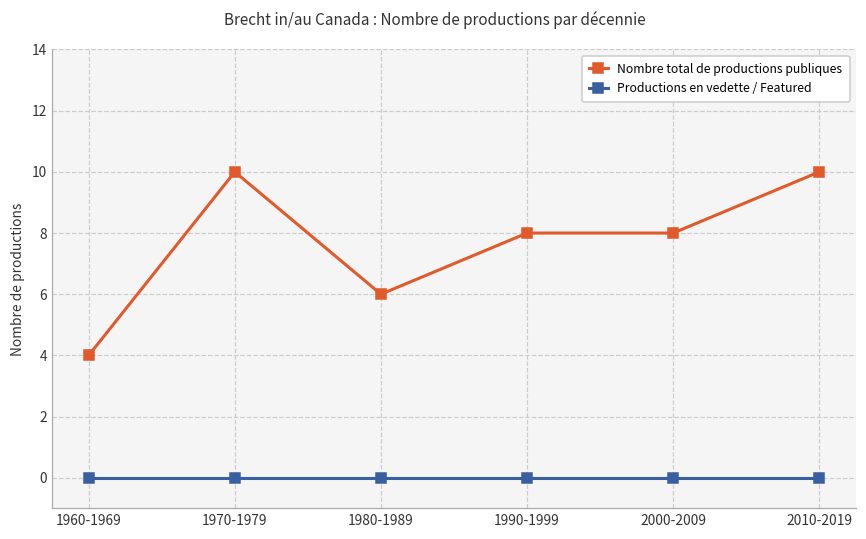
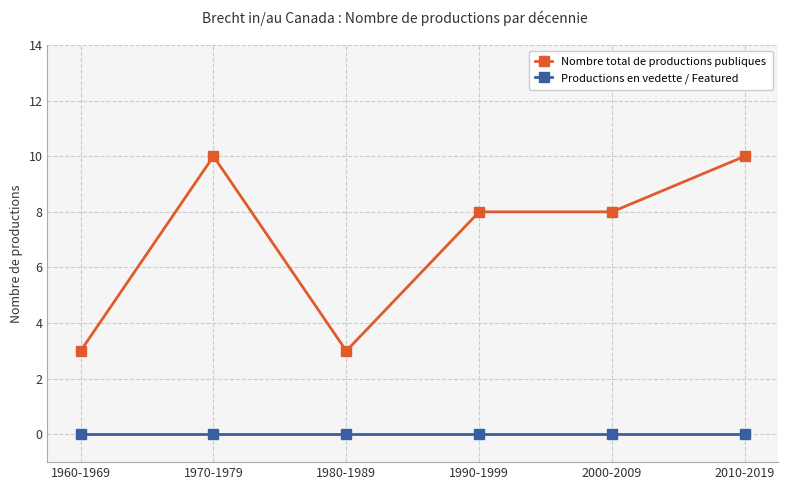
Nombre total de productions publiques, 1960-1969: 4 -> 3
Nombre total de productions publiques, 1980-1989: 6 -> 3
